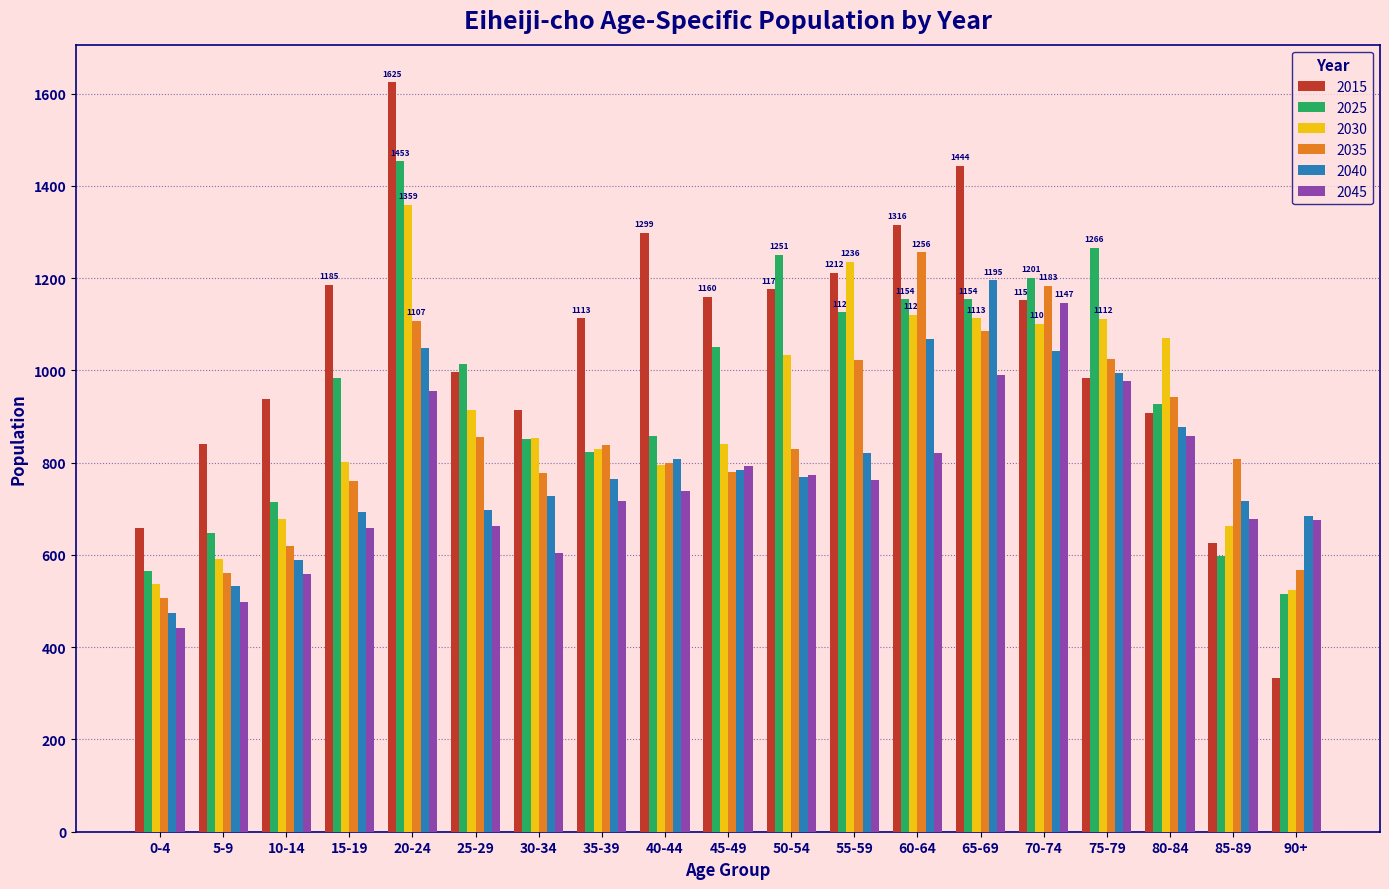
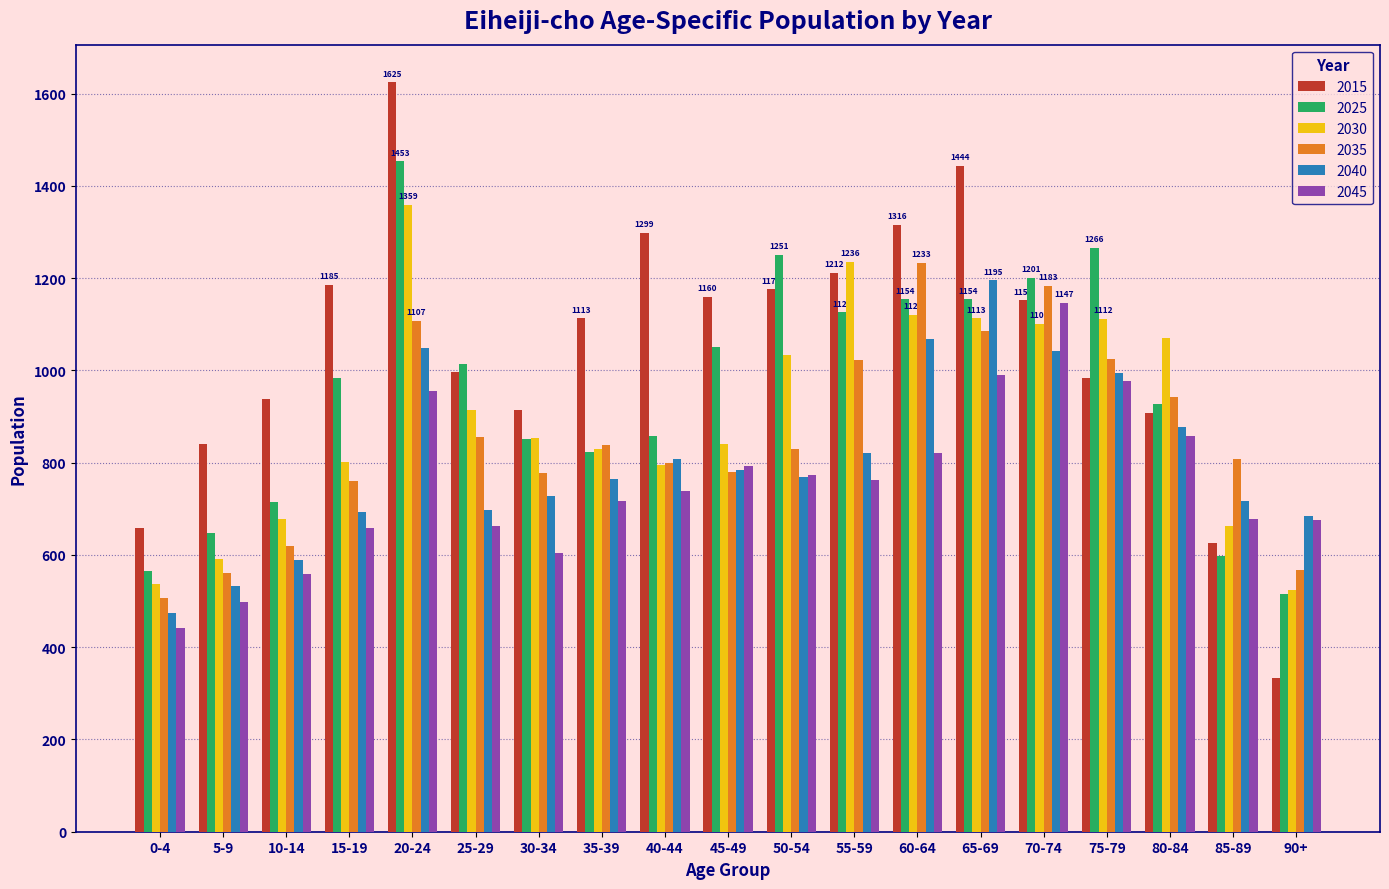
2035, 60-64: 1256 -> 1233
